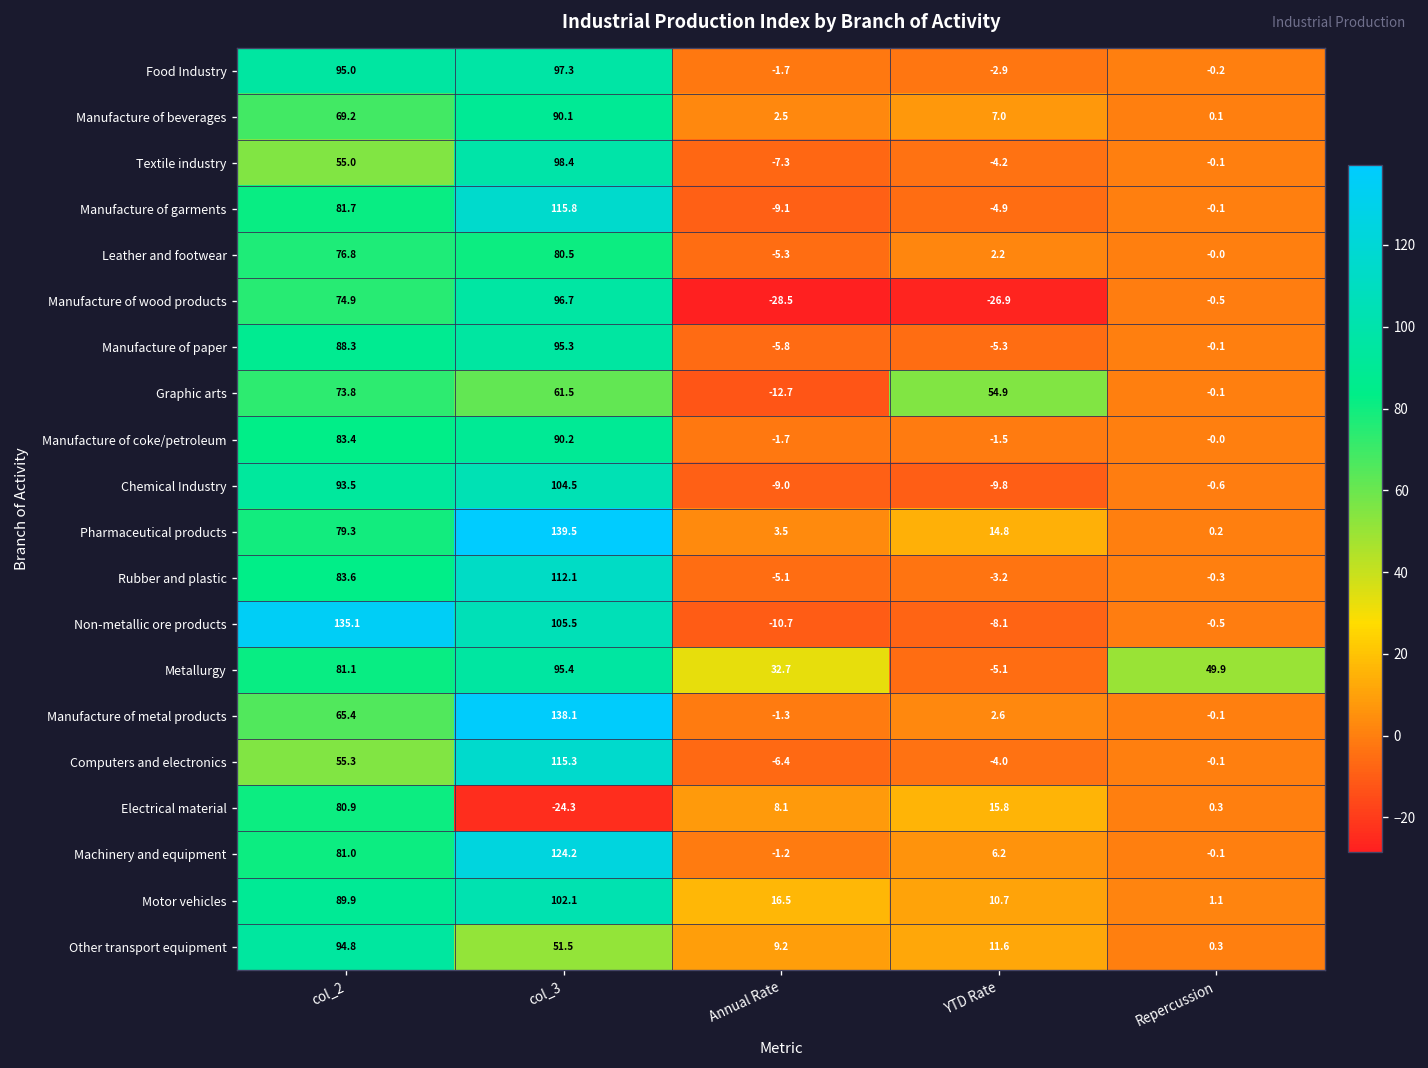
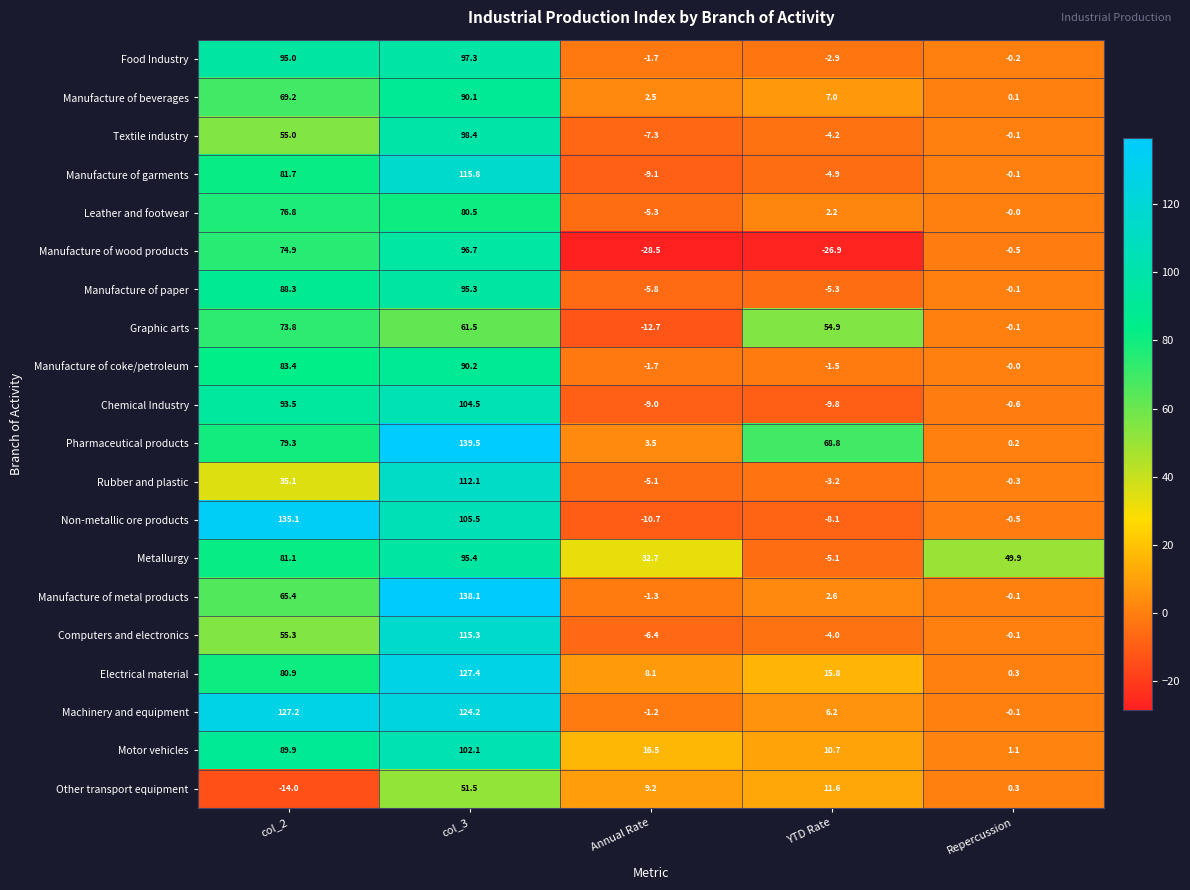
Pharmaceutical products, YTD Rate: 14.8 -> 68.8
Rubber and plastic, col_2: 83.6 -> 35.1
Electrical material, col_3: -24.3 -> 127.4
Machinery and equipment, col_2: 81.0 -> 127.2
Other transport equipment, col_2: 94.8 -> -14.0
